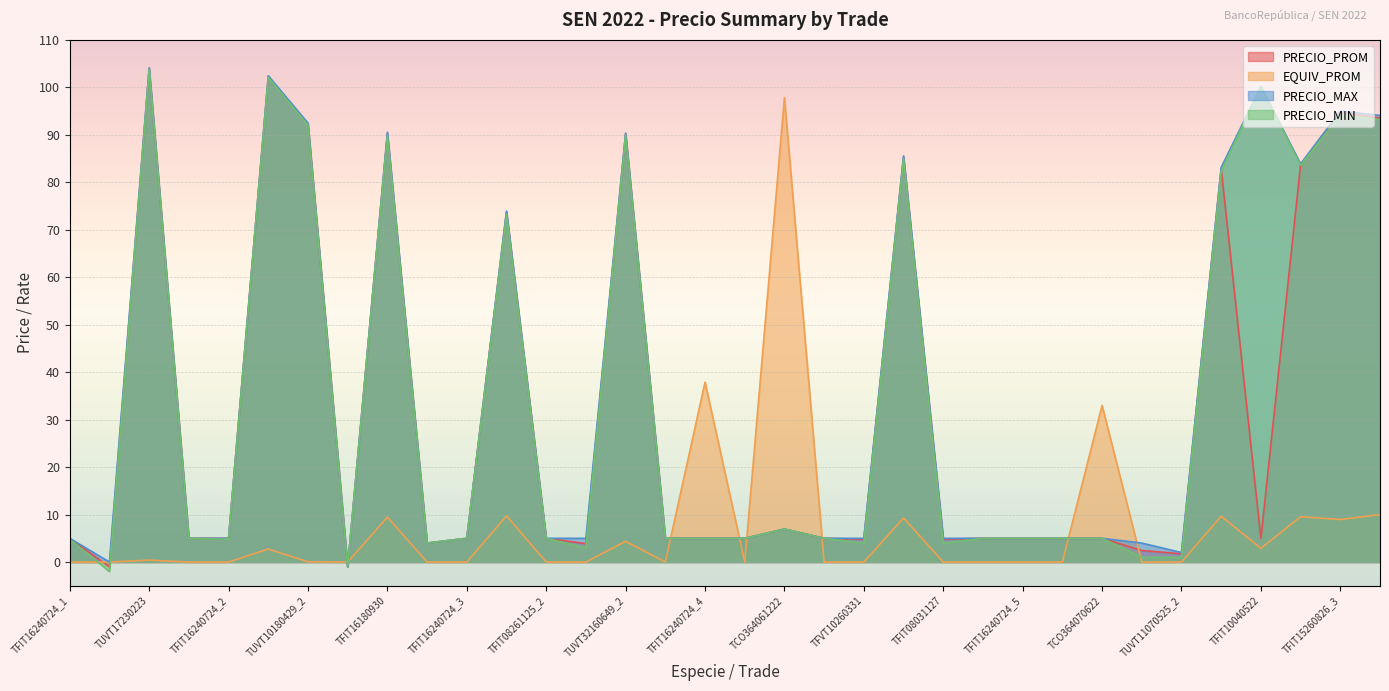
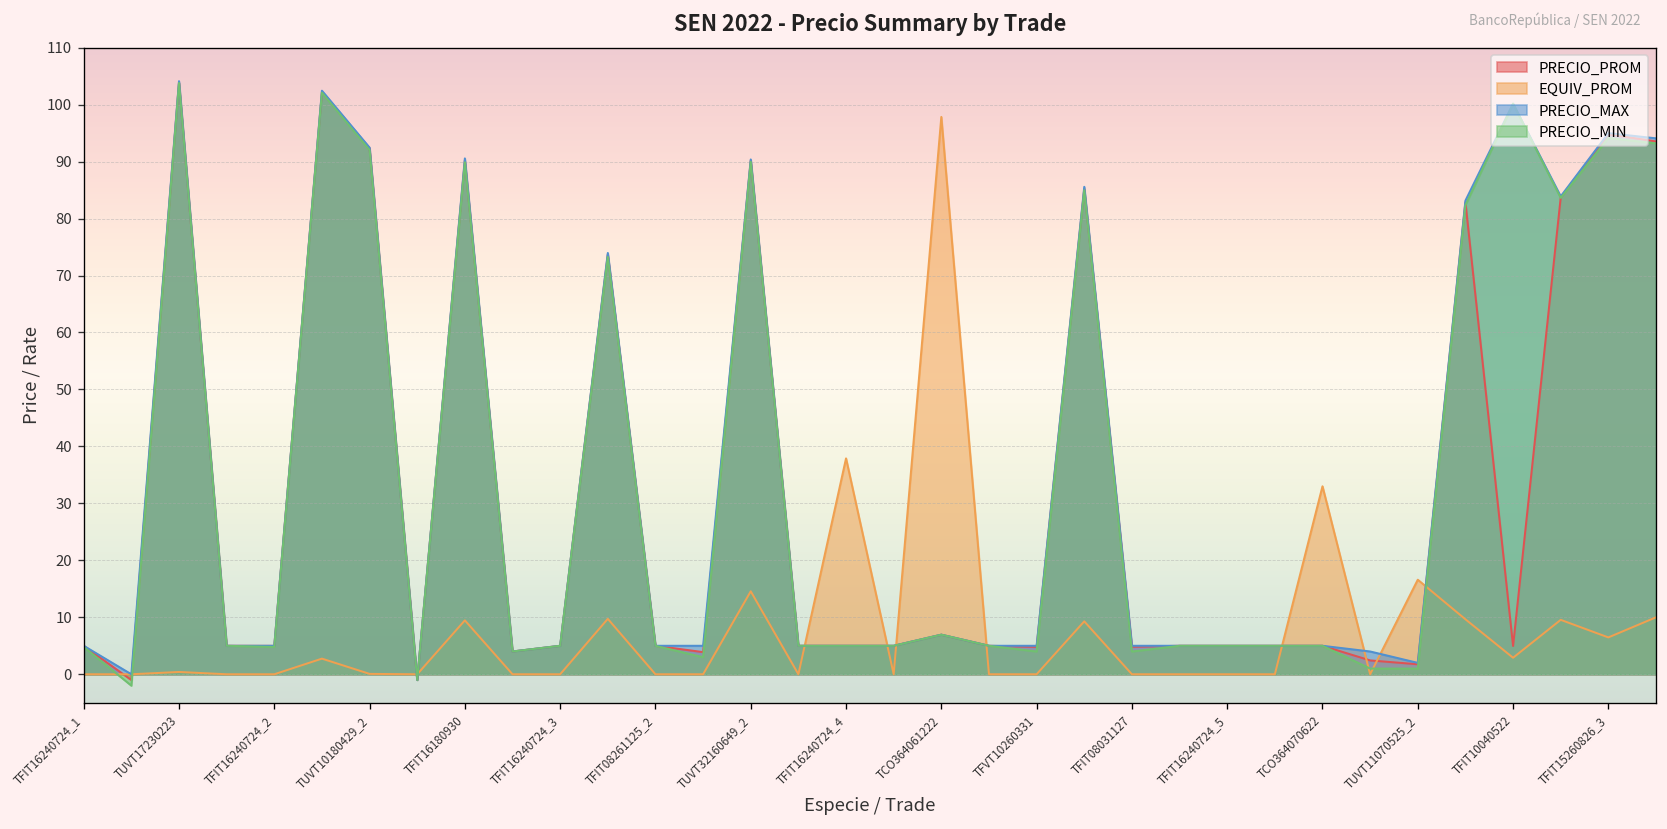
EQUIV_PROM, TUVT32160649_2: 4 -> 15
EQUIV_PROM, TUVT11070525_2: 0 -> 17
EQUIV_PROM, TFIT15260826_3: 9 -> 6
